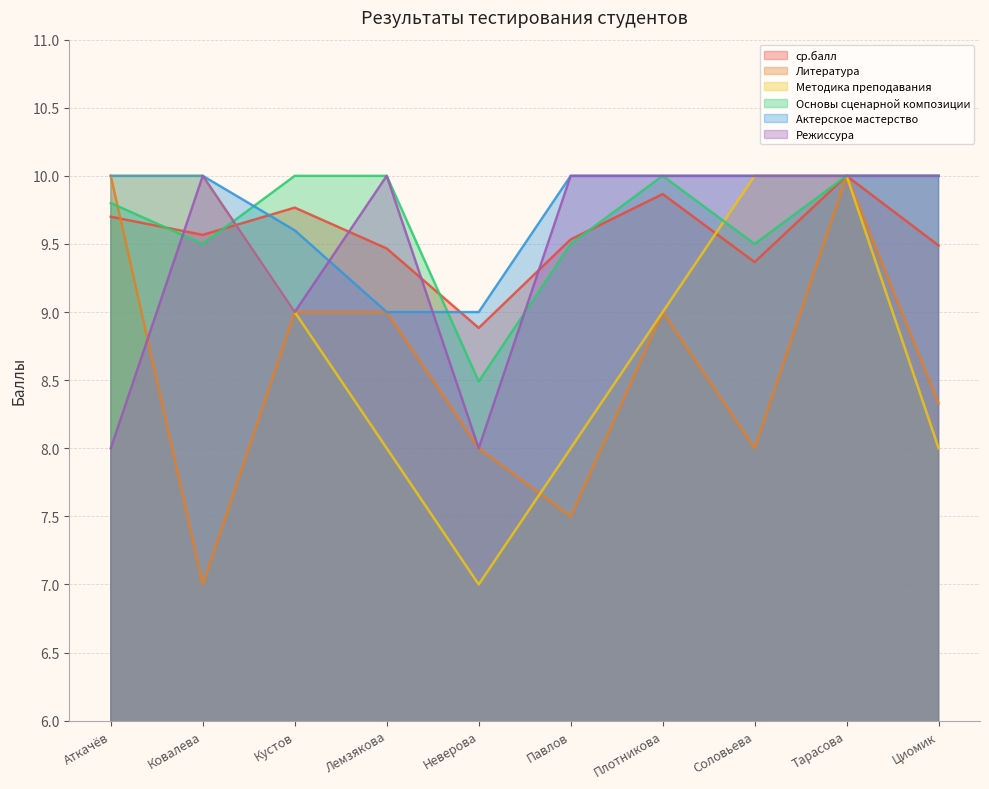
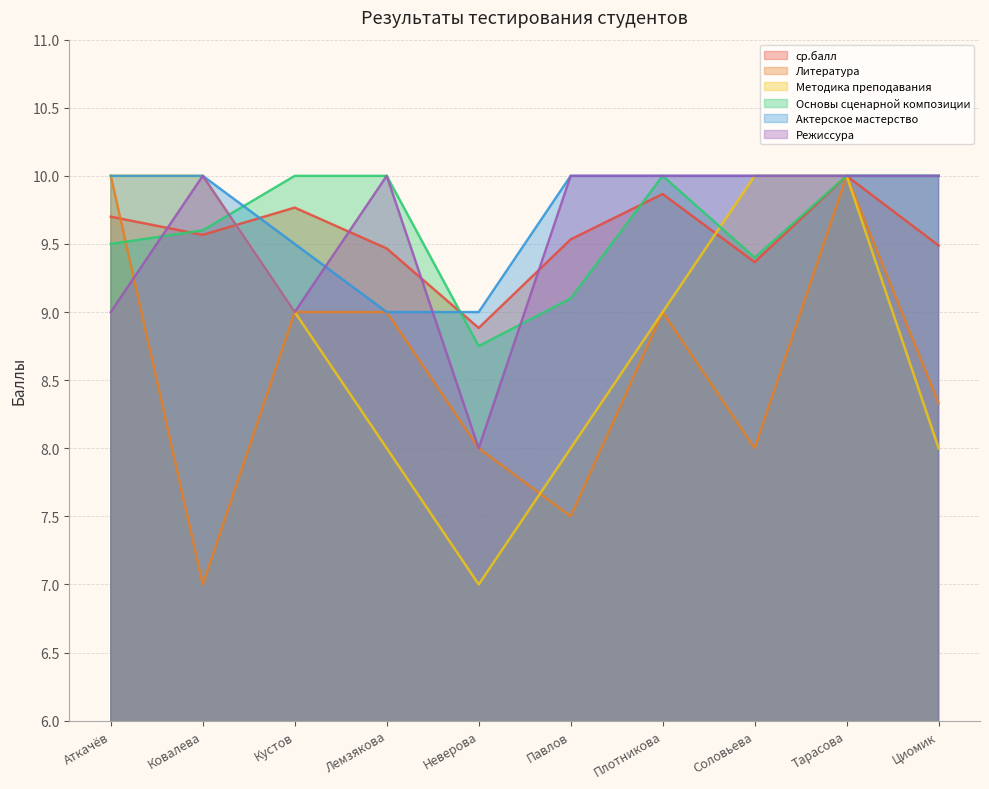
Основы сценарной композиции, Аткачёв: 9.8 -> 9.5
Режиссура, Аткачёв: 8 -> 9
Основы сценарной композиции, Ковалева: 9.5 -> 9.6
Актерское мастерство, Кустов: 9.6 -> 9.5
Основы сценарной композиции, Неверова: 8.49 -> 8.75
Основы сценарной композиции, Павлов: 9.5 -> 9.1
Основы сценарной композиции, Соловьева: 9.5 -> 9.4
